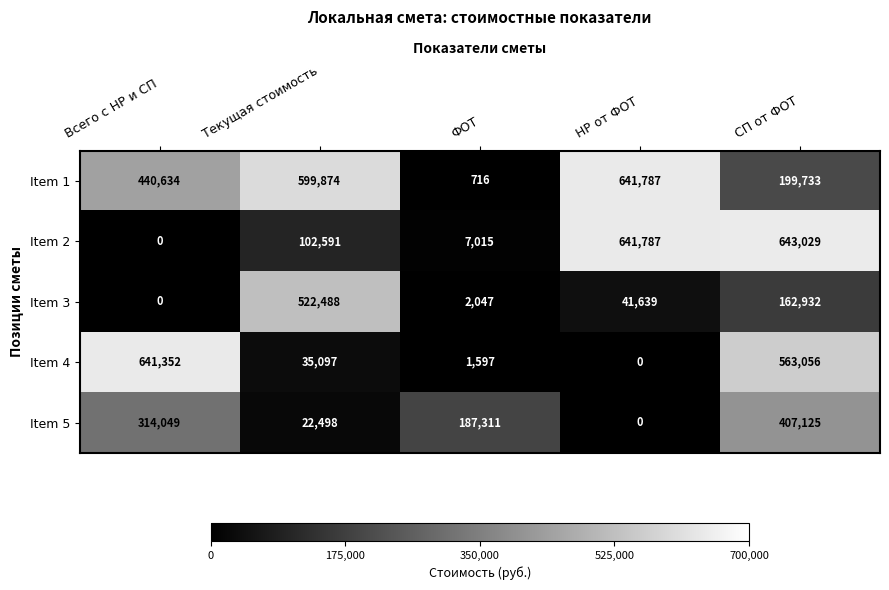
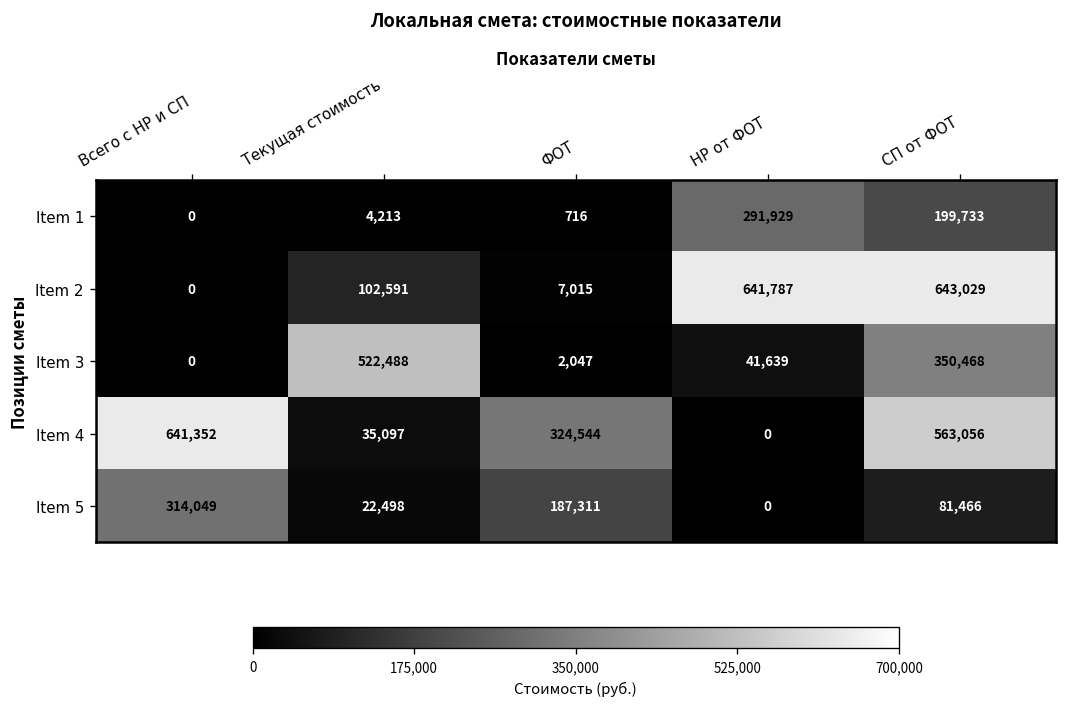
Item 1, Всего с НР и СП: 440,634 -> 0
Item 1, Текущая стоимость: 599,874 -> 4,213
Item 1, НР от ФОТ: 641,787 -> 291,929
Item 3, СП от ФОТ: 162,932 -> 350,468
Item 4, ФОТ: 1,597 -> 324,544
Item 5, СП от ФОТ: 407,125 -> 81,466
